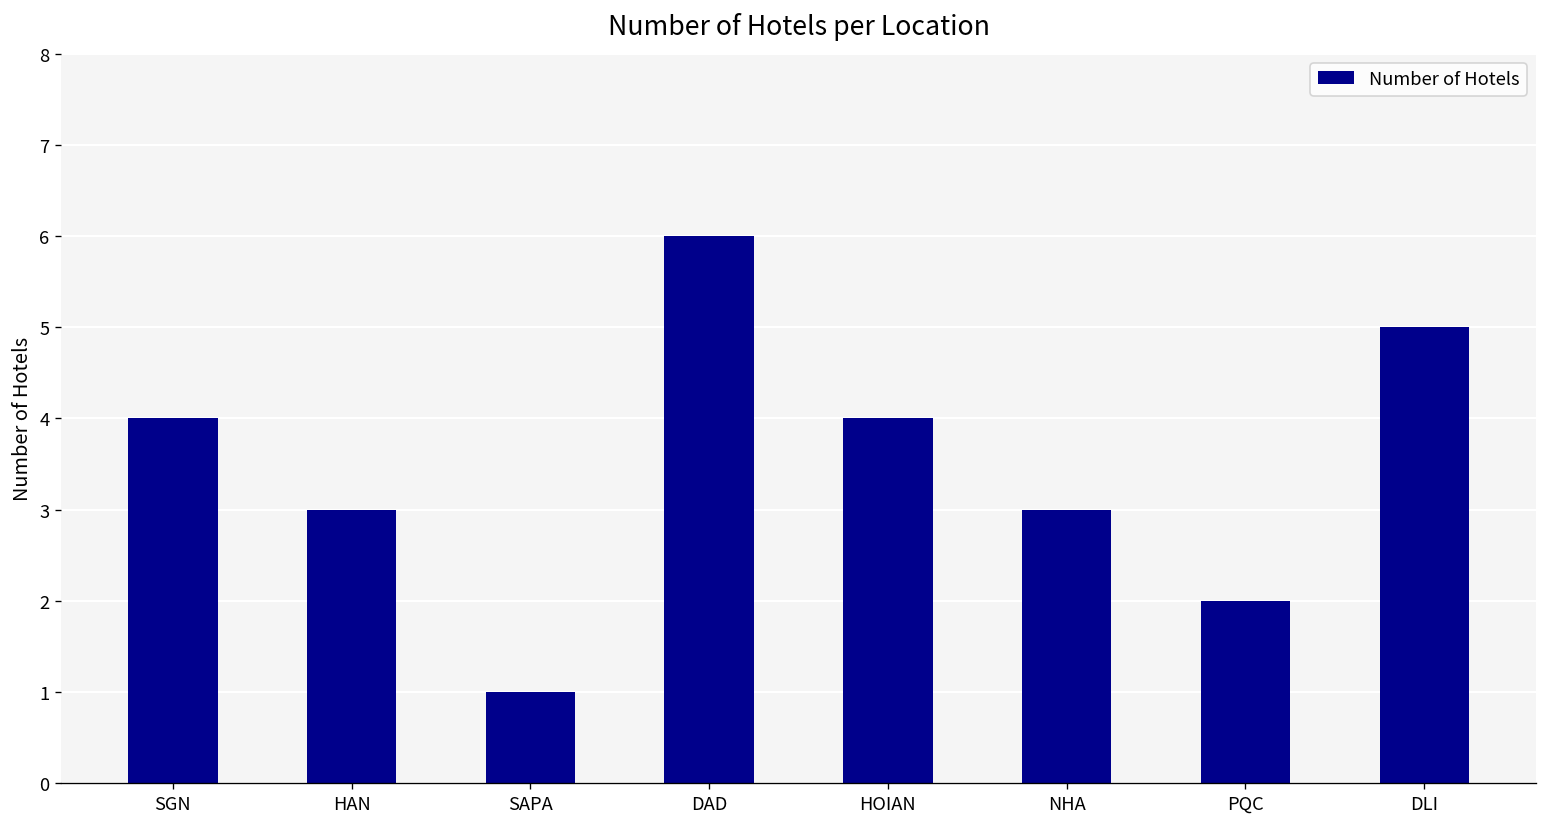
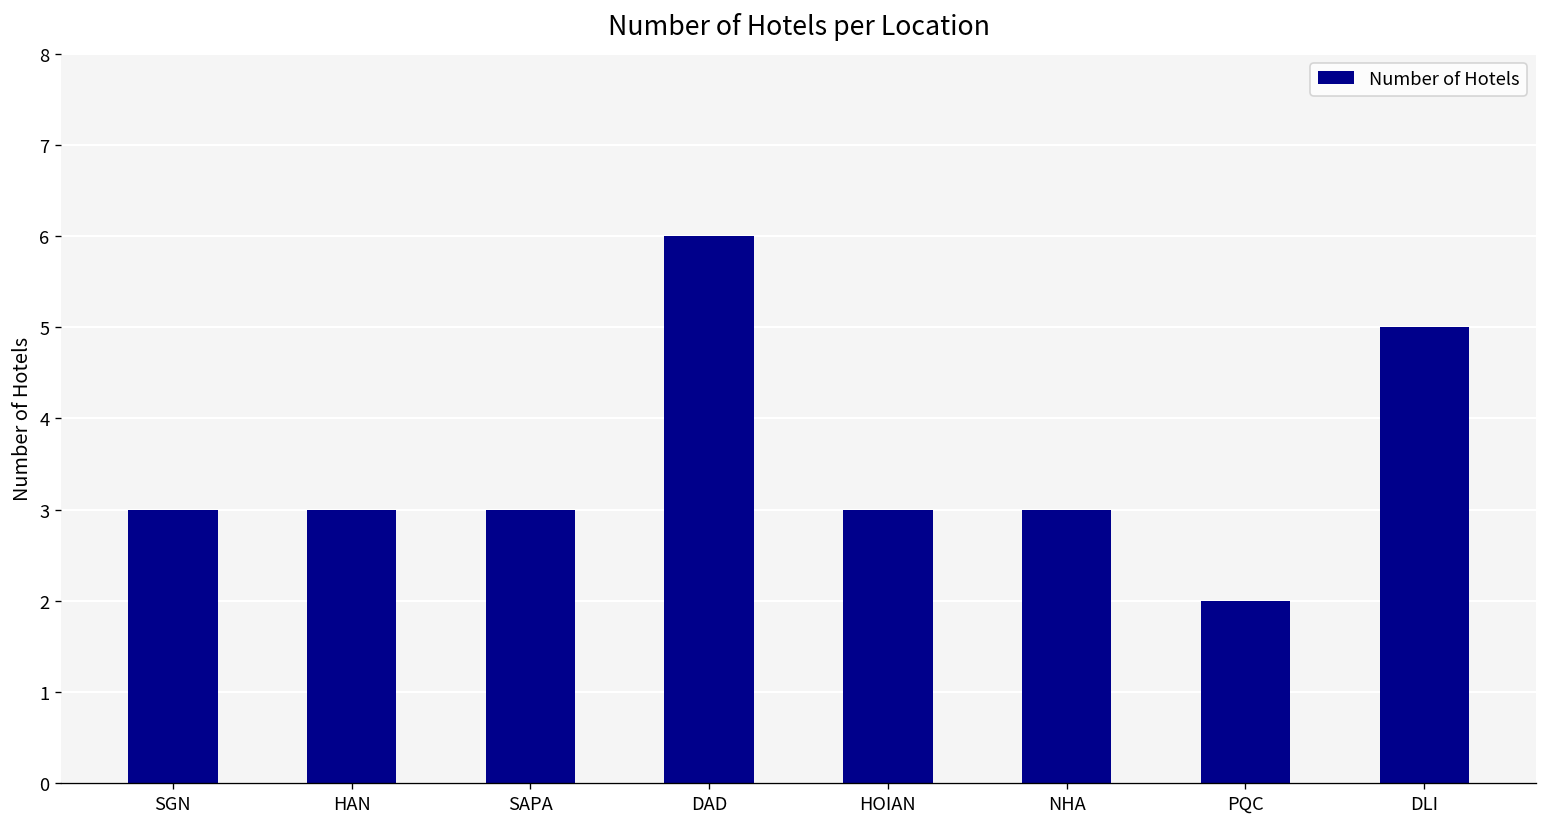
SGN: 4 -> 3
SAPA: 1 -> 3
HOIAN: 4 -> 3
